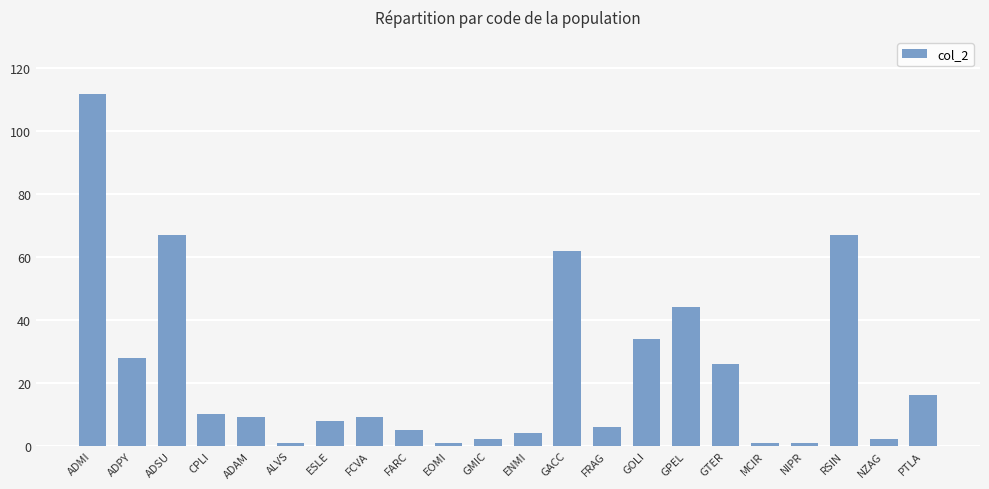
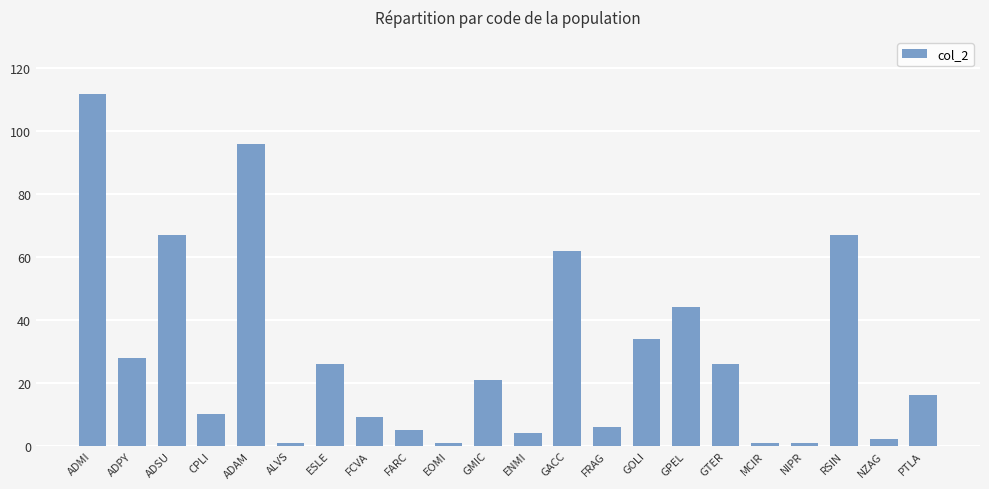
ADAM: 9 -> 96
ESLE: 8 -> 26
GMIC: 2 -> 21
